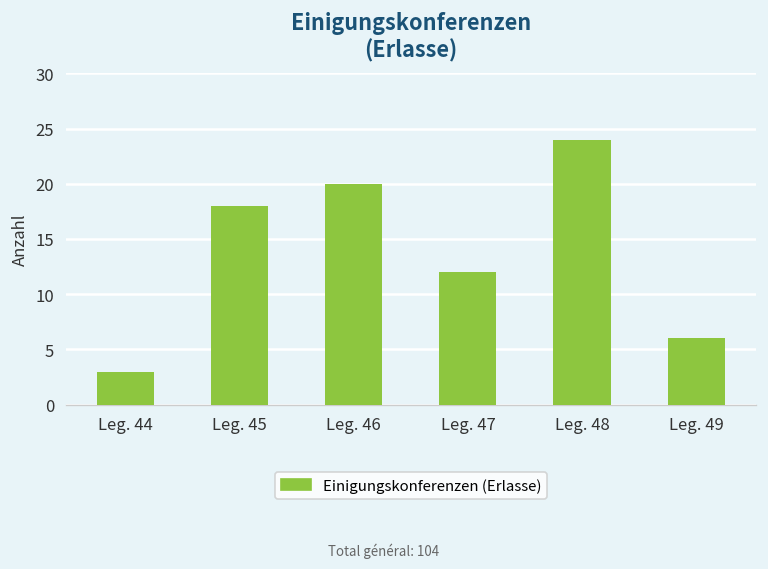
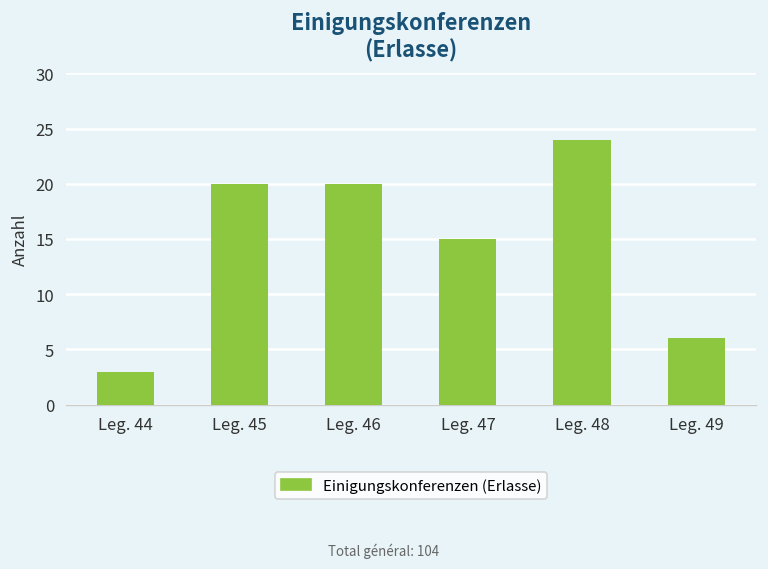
Leg. 45: 18 -> 20
Leg. 47: 12 -> 15
